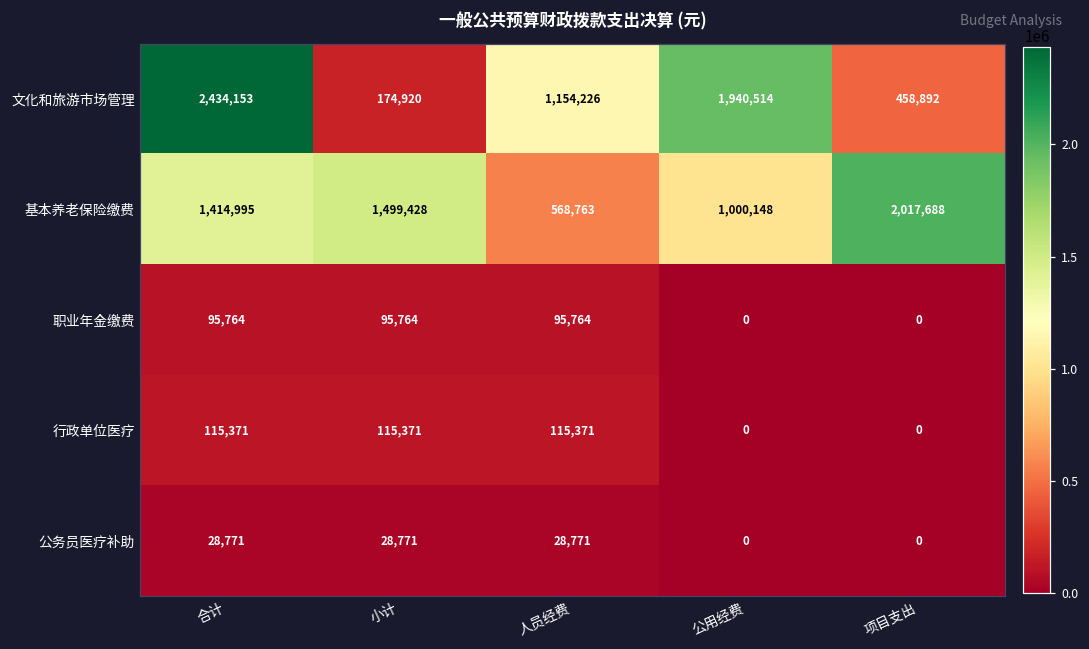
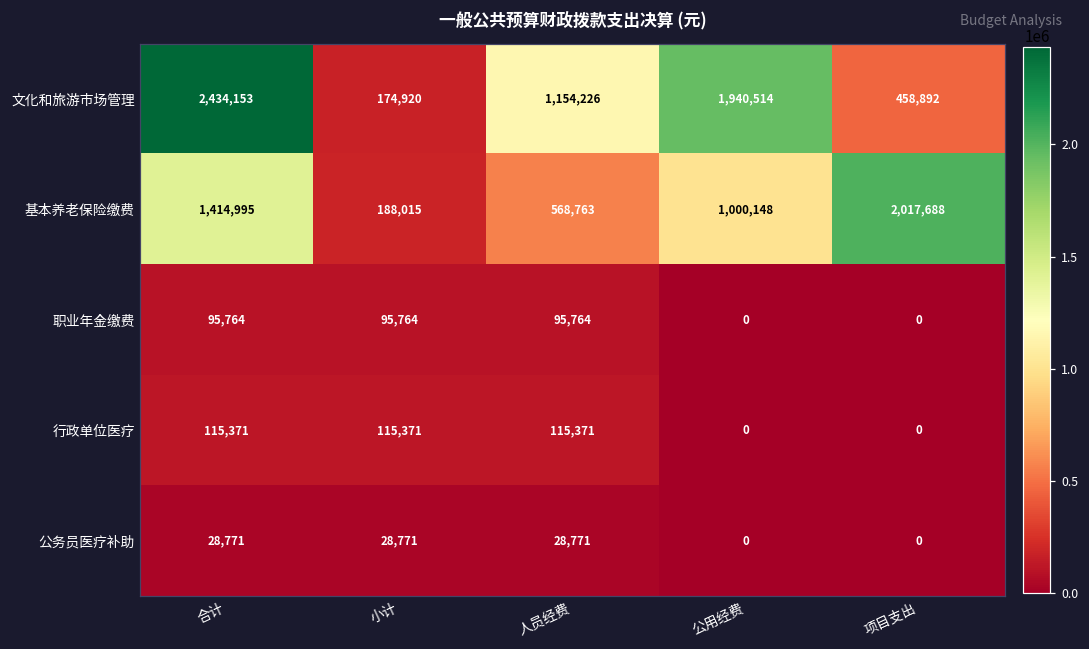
基本养老保险缴费, 小计: 1,499,428 -> 188,015
